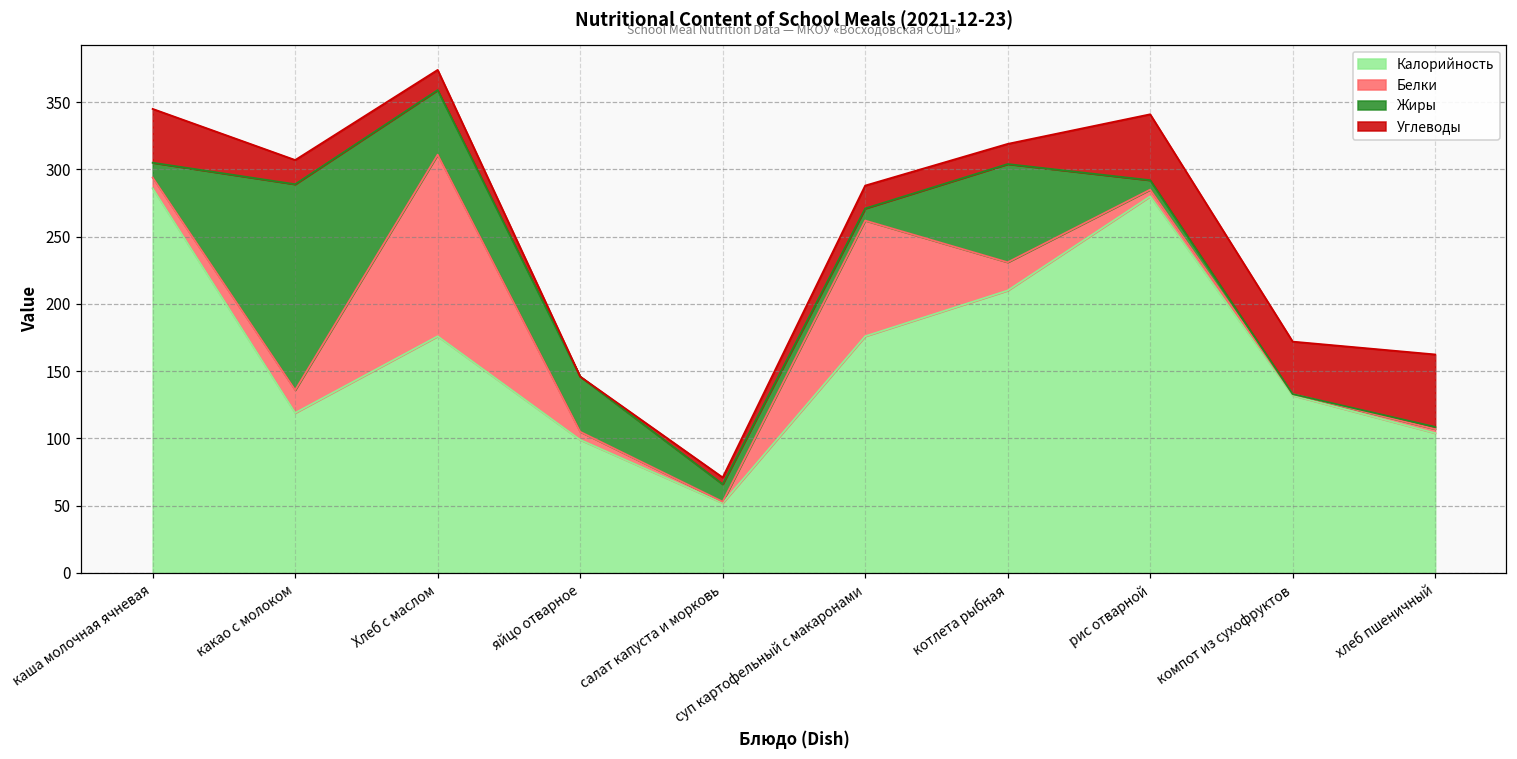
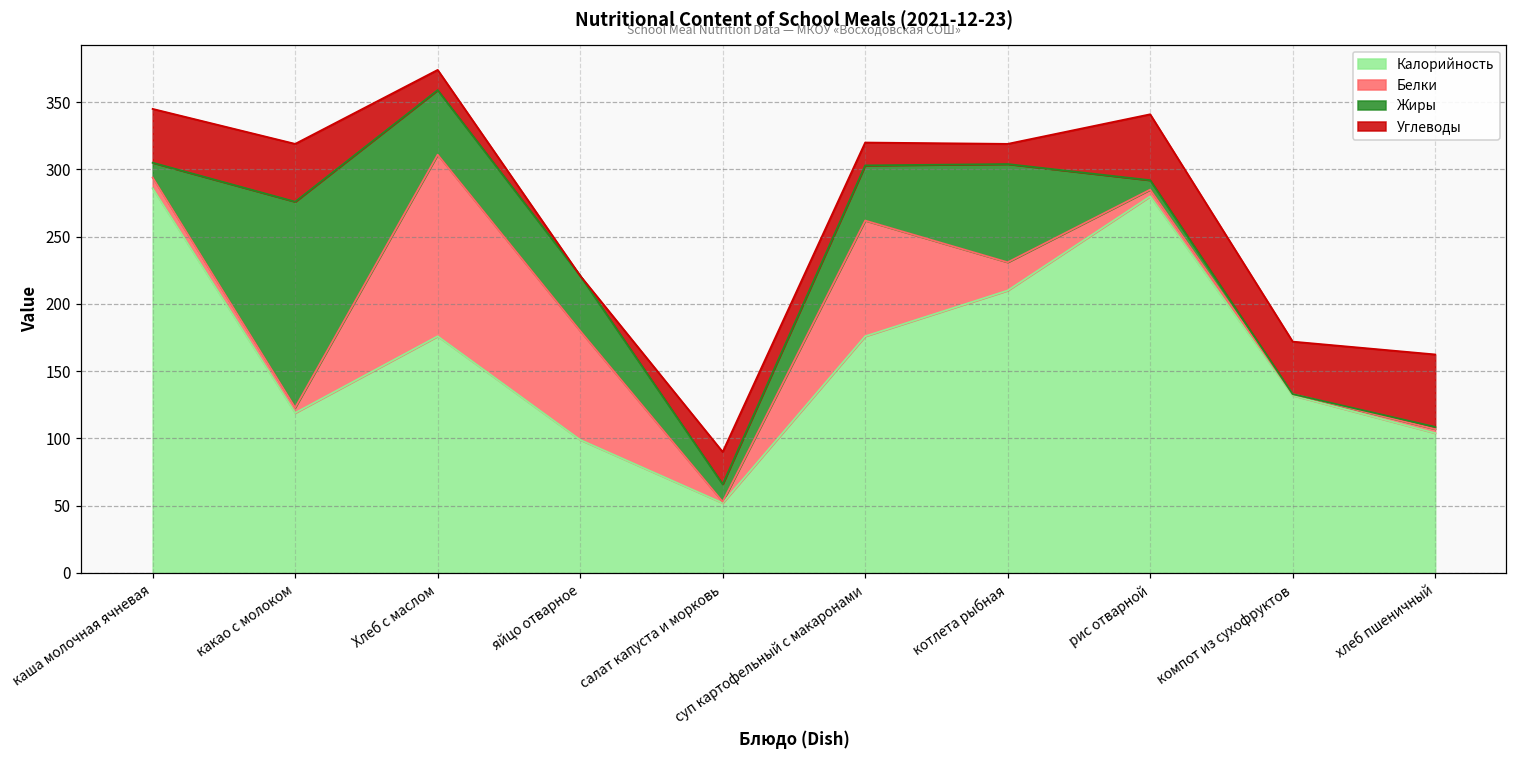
Белки, какао с молоком: 17 -> 4
Углеводы, какао с молоком: 18 -> 43
Белки, яйцо отварное: 6 -> 81
Углеводы, салат капуста и морковь: 5 -> 24
Жиры, суп картофельный с макаронами: 9 -> 41
